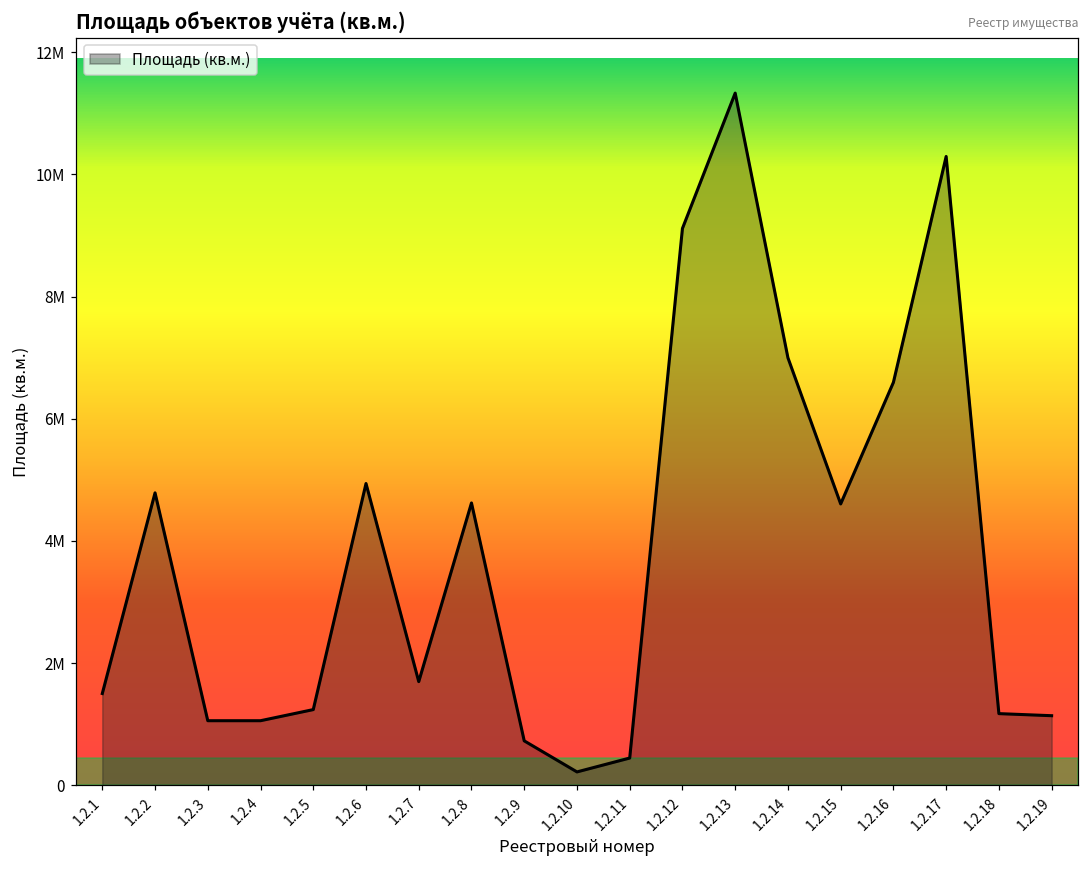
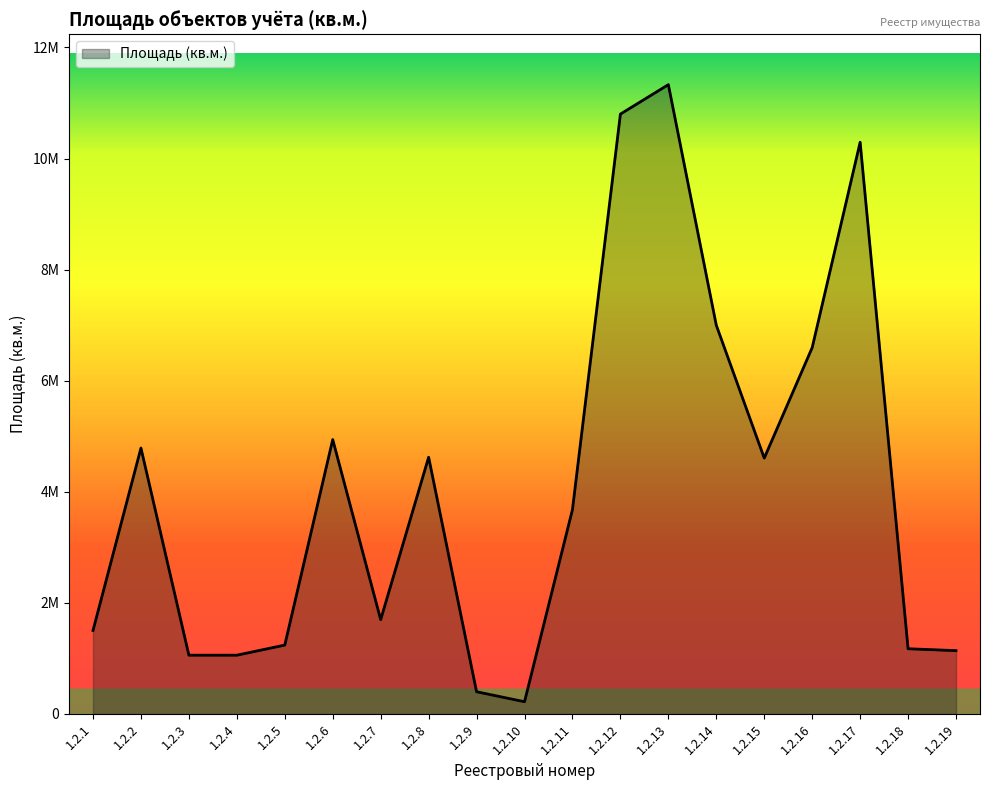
1.2.9: 700000 -> 400000
1.2.11: 400000 -> 3700000
1.2.12: 9100000 -> 10800000
